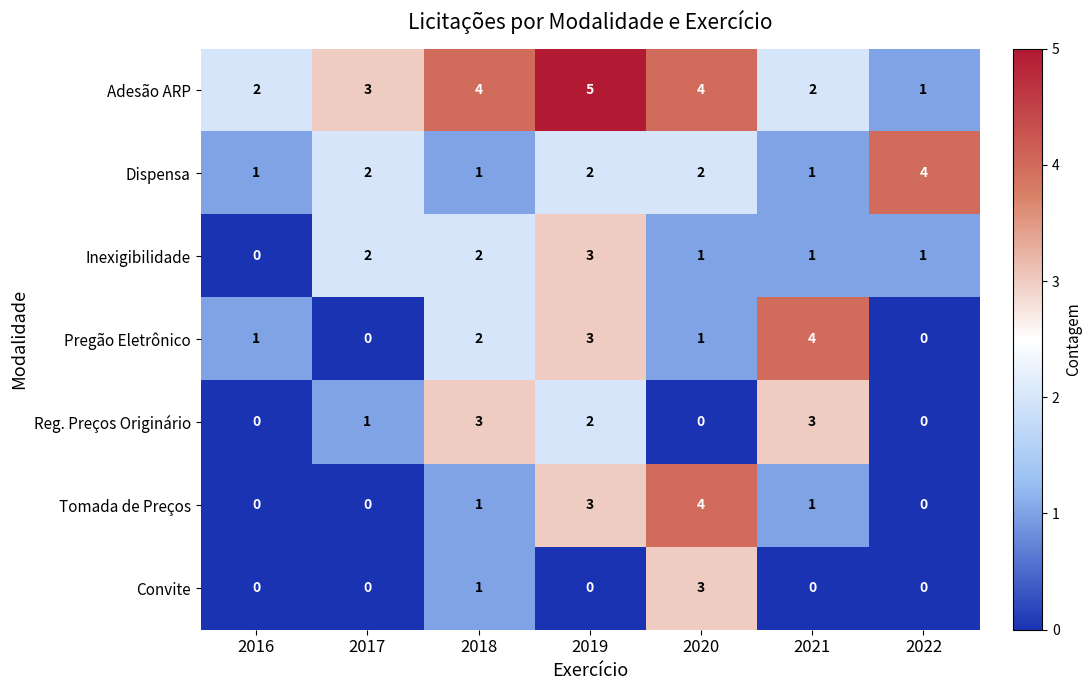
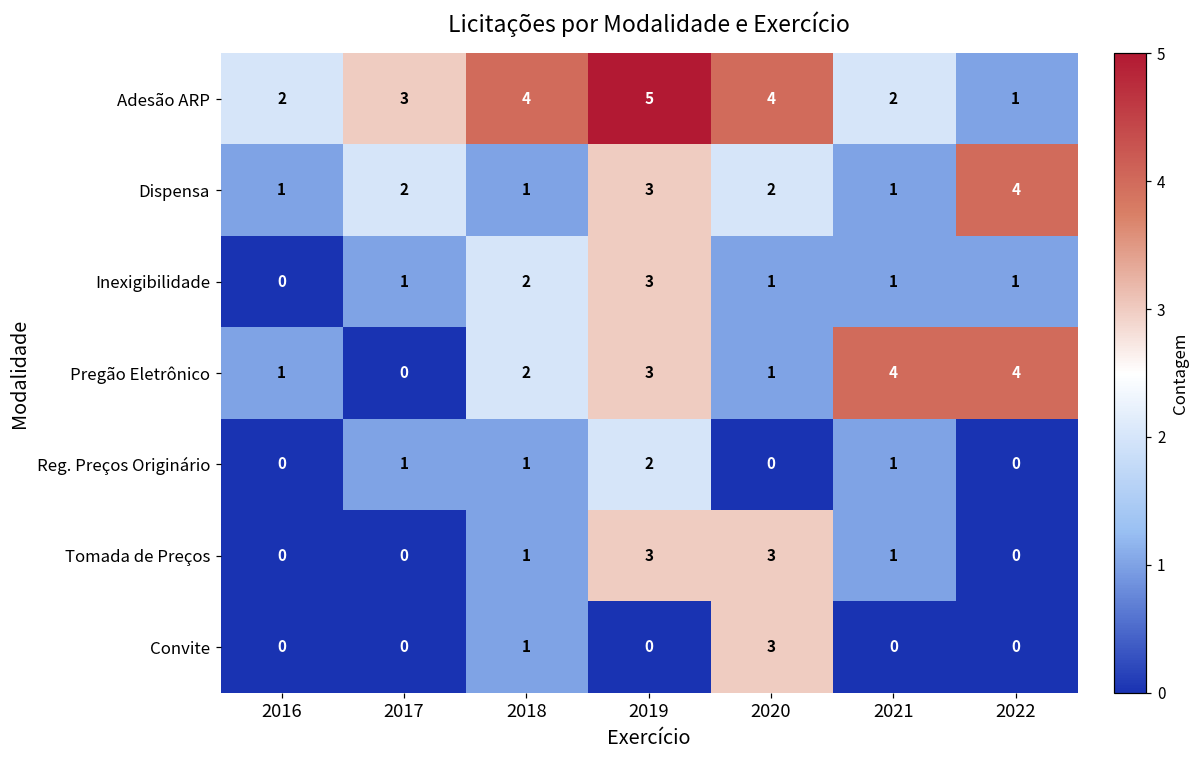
Dispensa, 2019: 2 -> 3
Inexigibilidade, 2017: 2 -> 1
Pregão Eletrônico, 2022: 0 -> 4
Reg. Preços Originário, 2018: 3 -> 1
Reg. Preços Originário, 2021: 3 -> 1
Tomada de Preços, 2020: 4 -> 3
